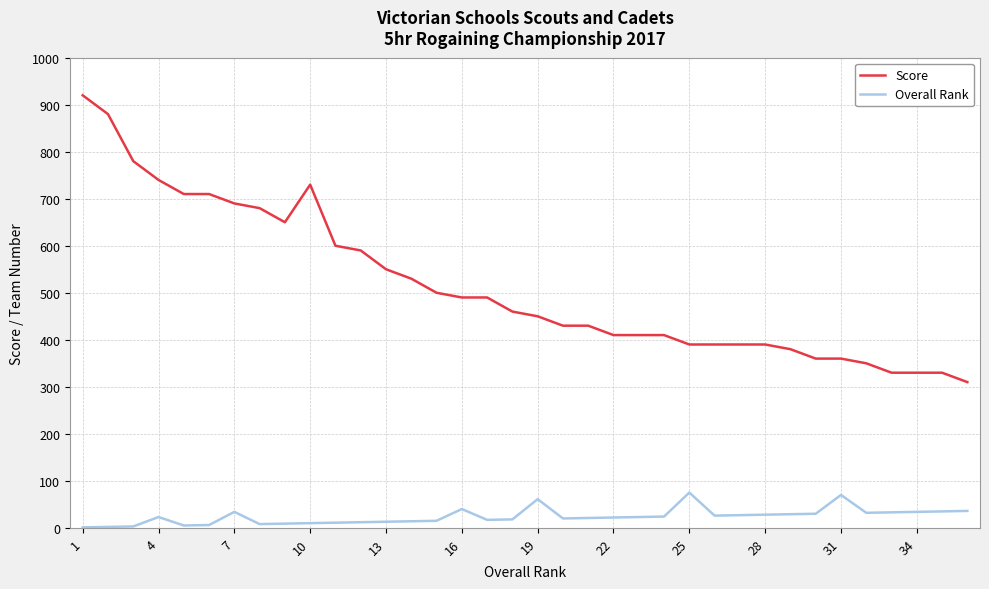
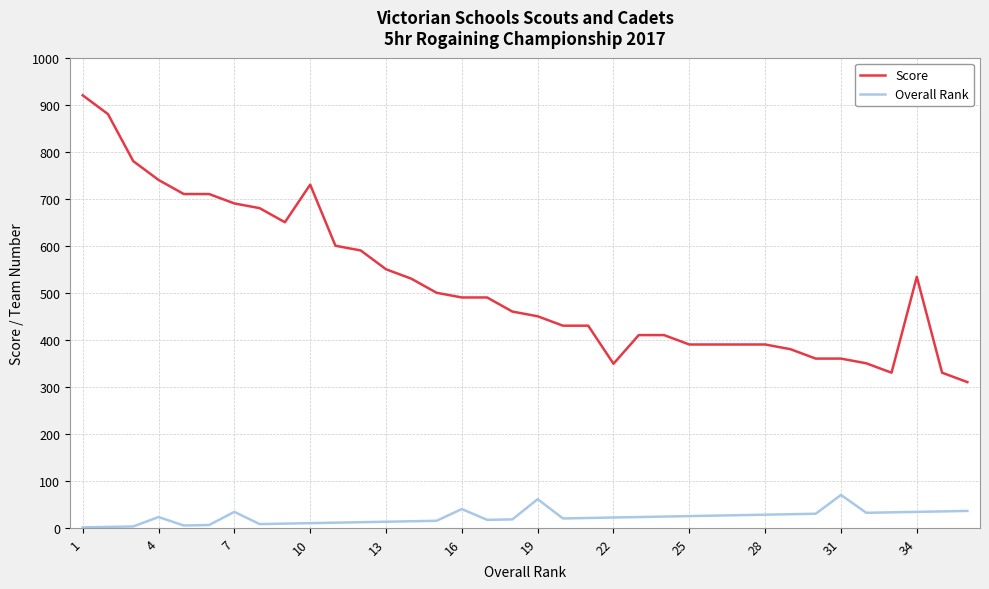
Score, 22: 410 -> 350
Overall Rank, 25: 80 -> 30
Score, 34: 330 -> 530
